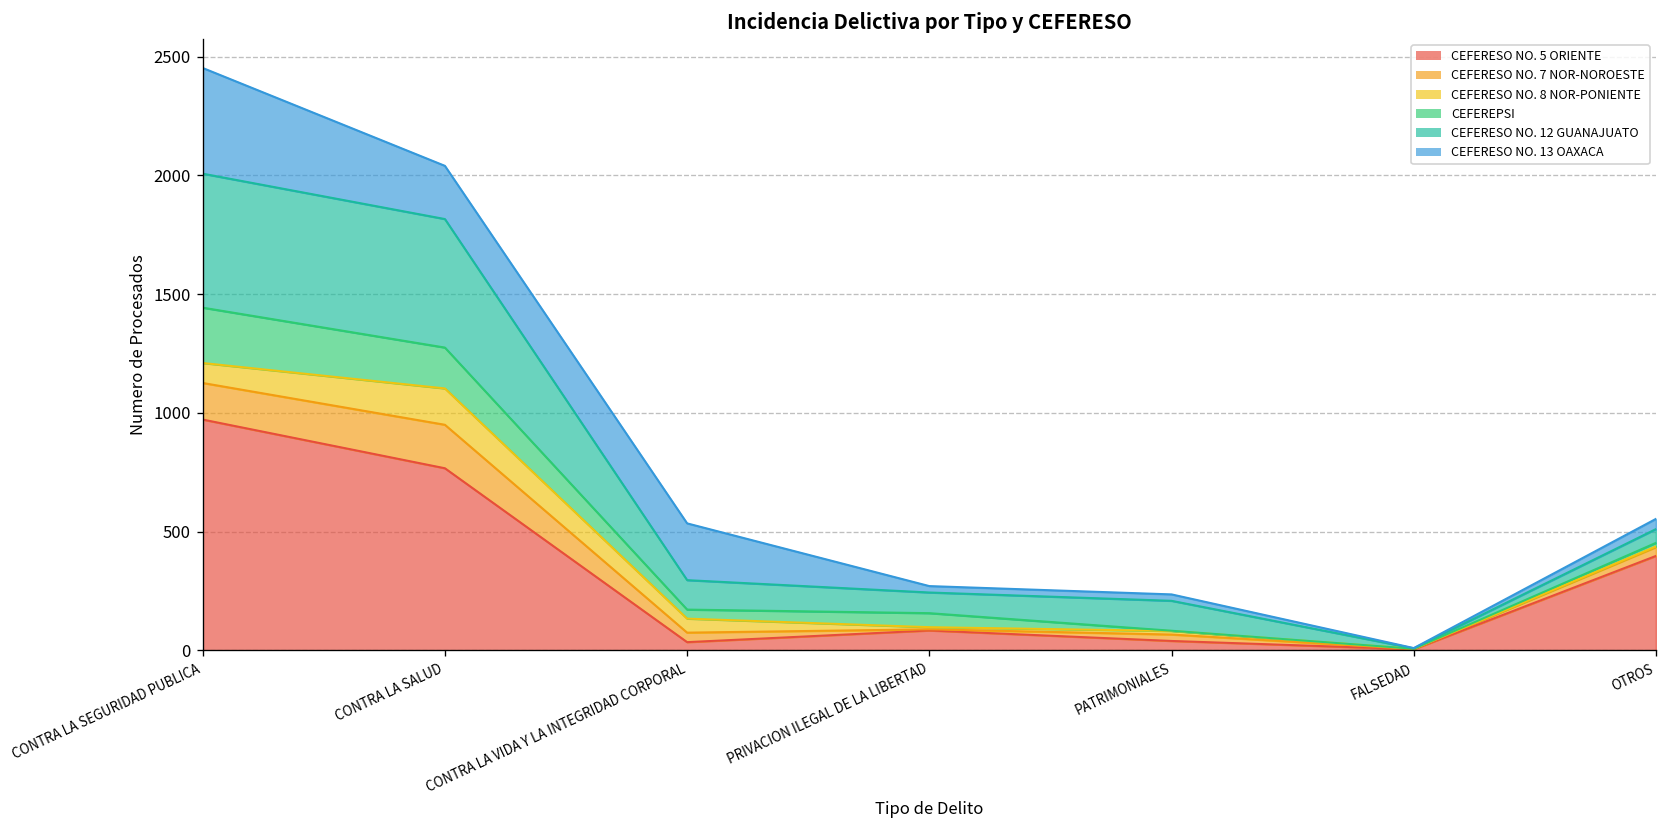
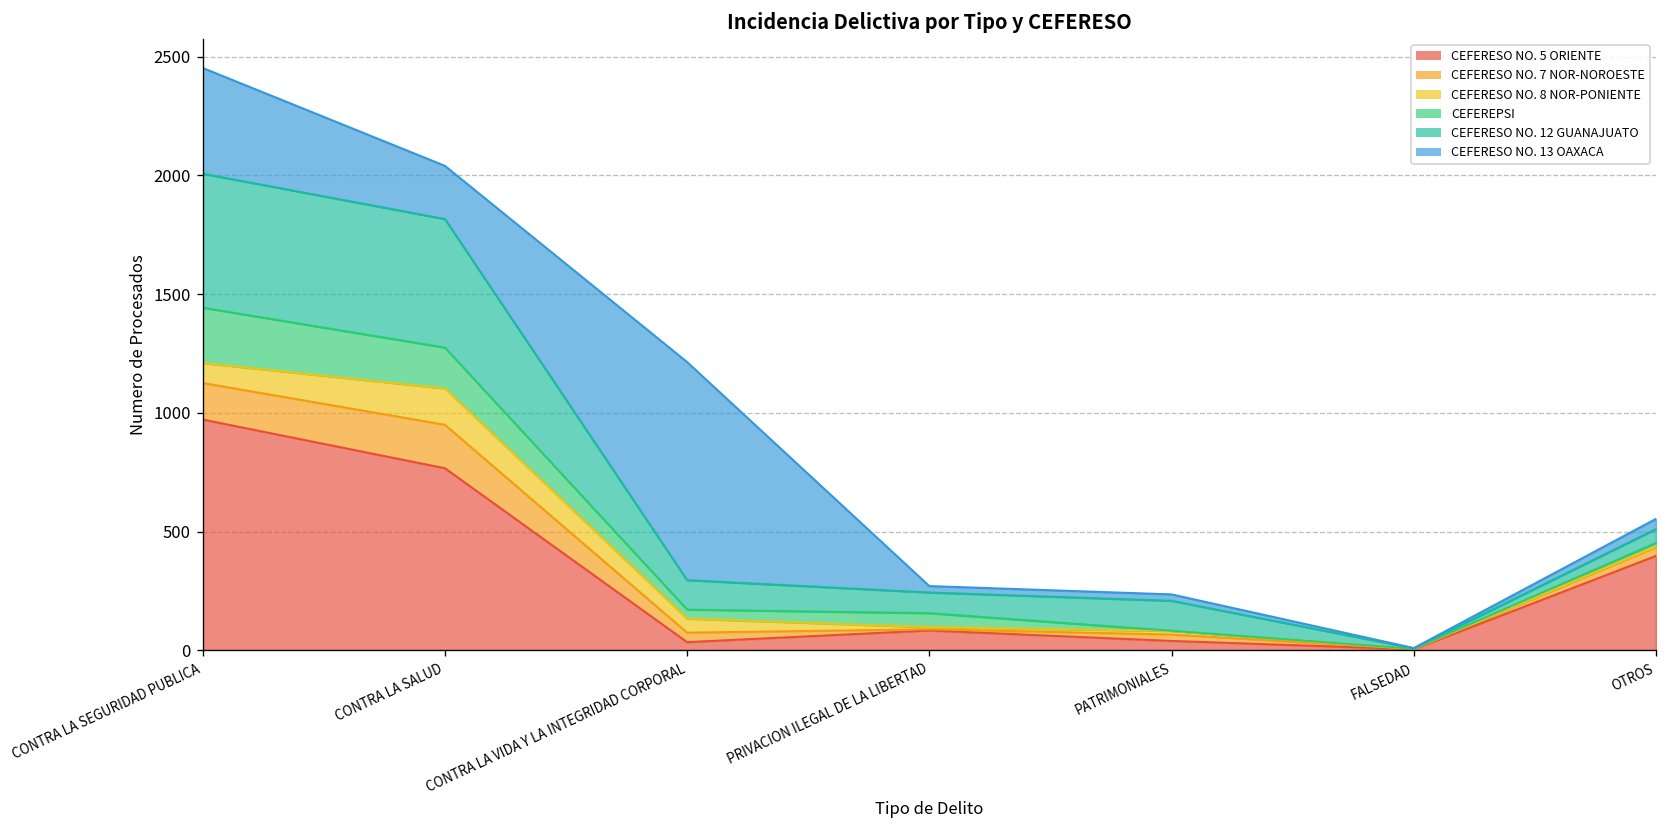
CEFERESO NO. 13 OAXACA, CONTRA LA VIDA Y LA INTEGRIDAD CORPORAL: 240 -> 920
